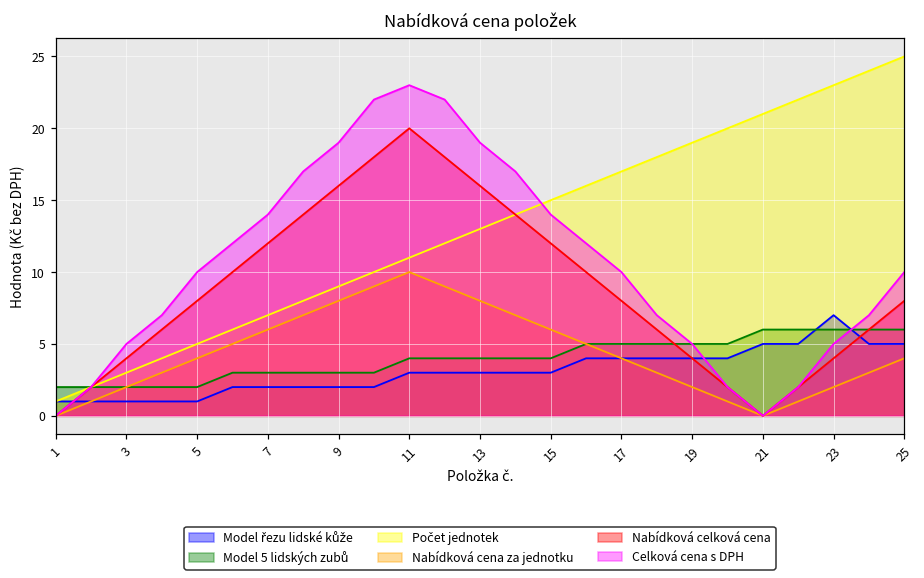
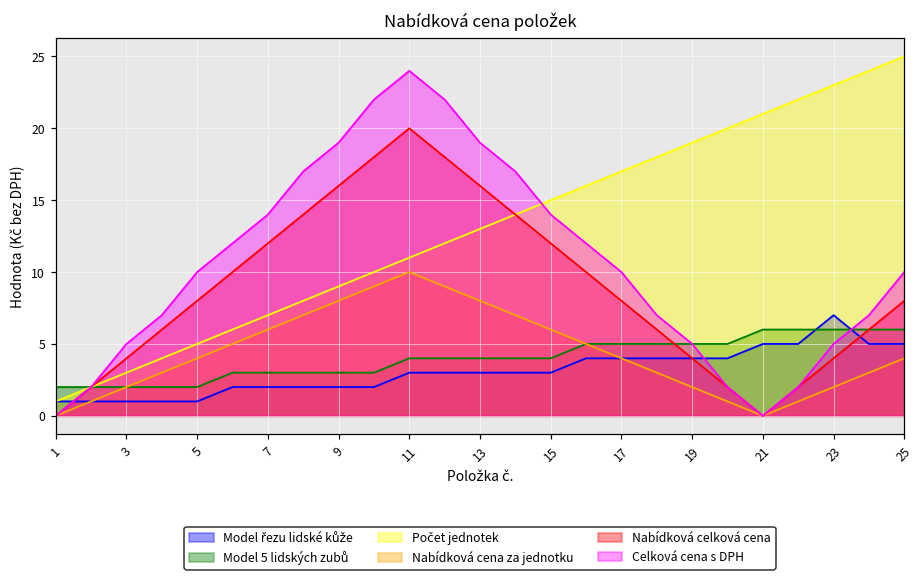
Celková cena s DPH, 11: 23 -> 24
